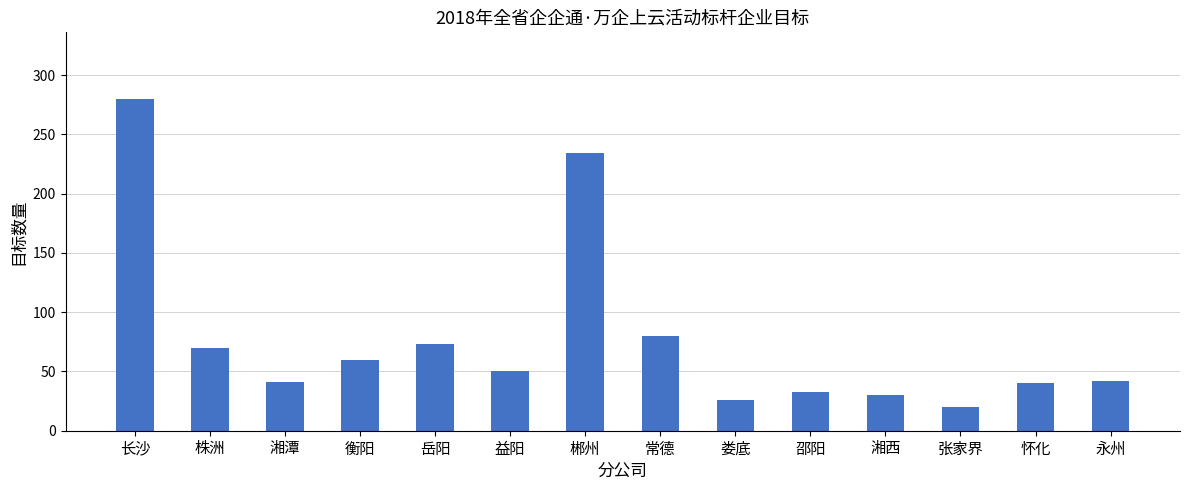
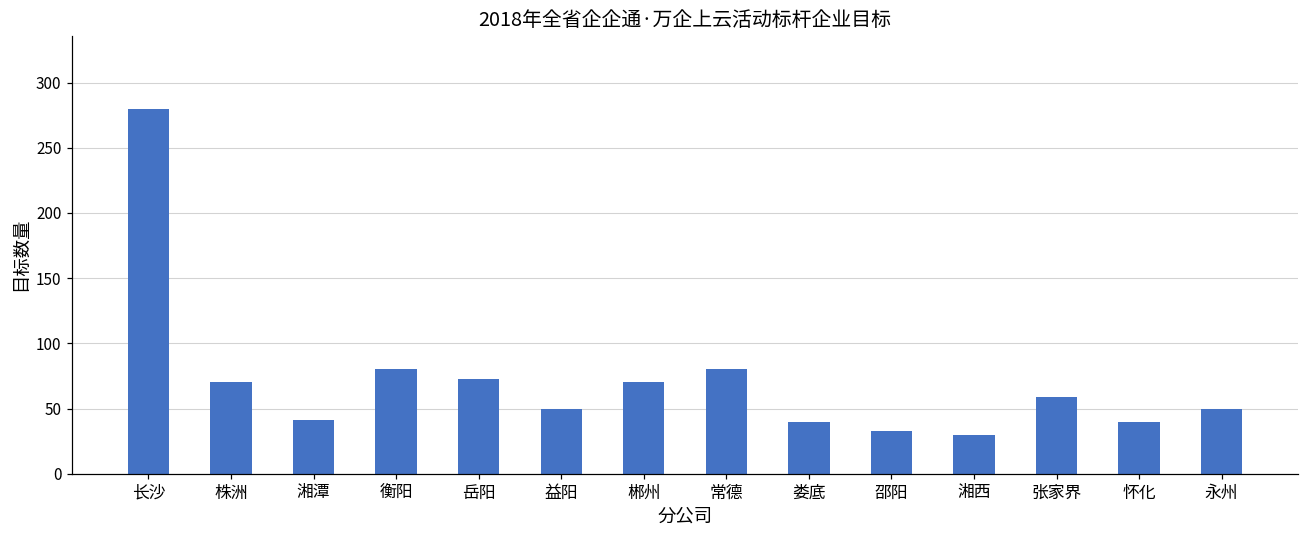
衡阳: 60 -> 80
郴州: 234 -> 70
娄底: 26 -> 40
张家界: 20 -> 59
永州: 42 -> 50
